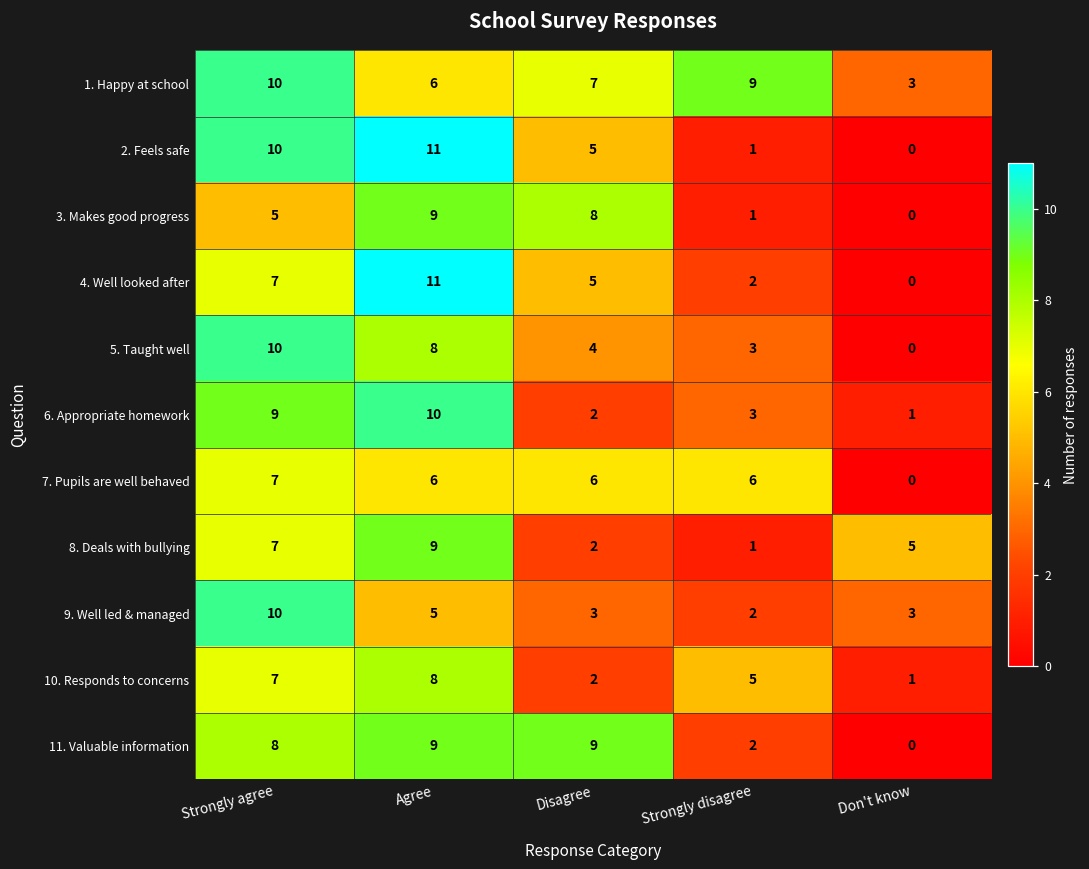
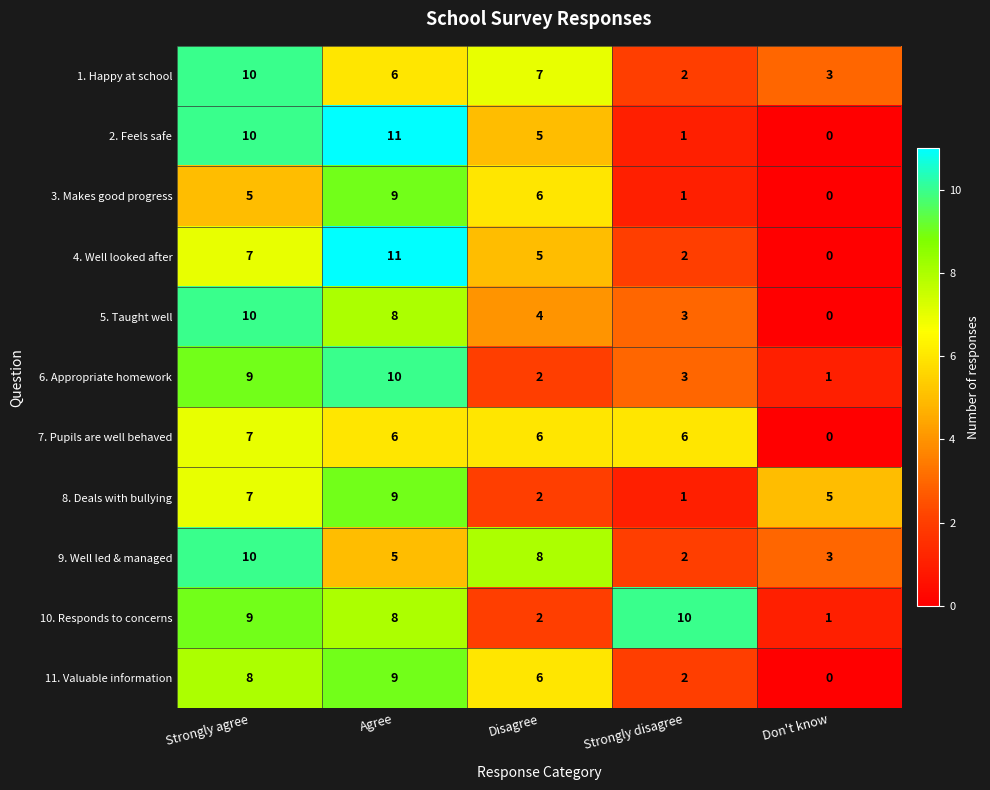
1. Happy at school, Strongly disagree: 9 -> 2
3. Makes good progress, Disagree: 8 -> 6
9. Well led & managed, Disagree: 3 -> 8
10. Responds to concerns, Strongly agree: 7 -> 9
10. Responds to concerns, Strongly disagree: 5 -> 10
11. Valuable information, Disagree: 9 -> 6
